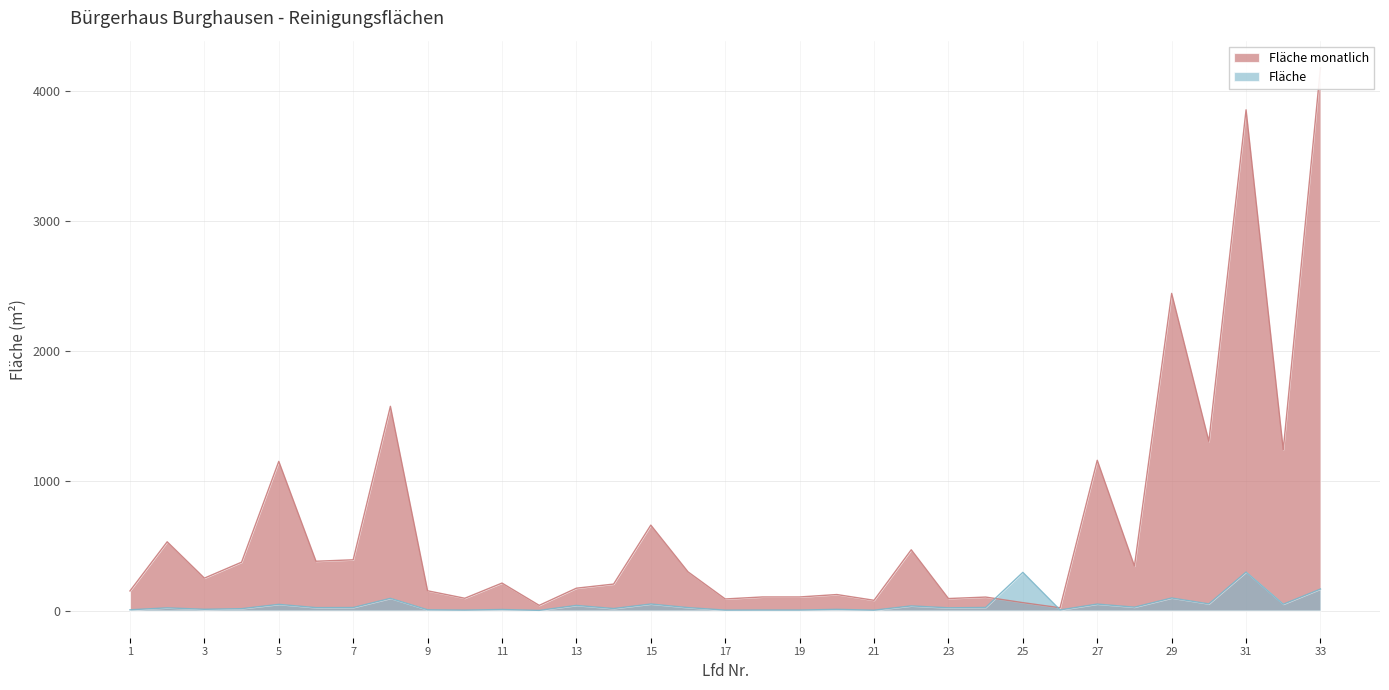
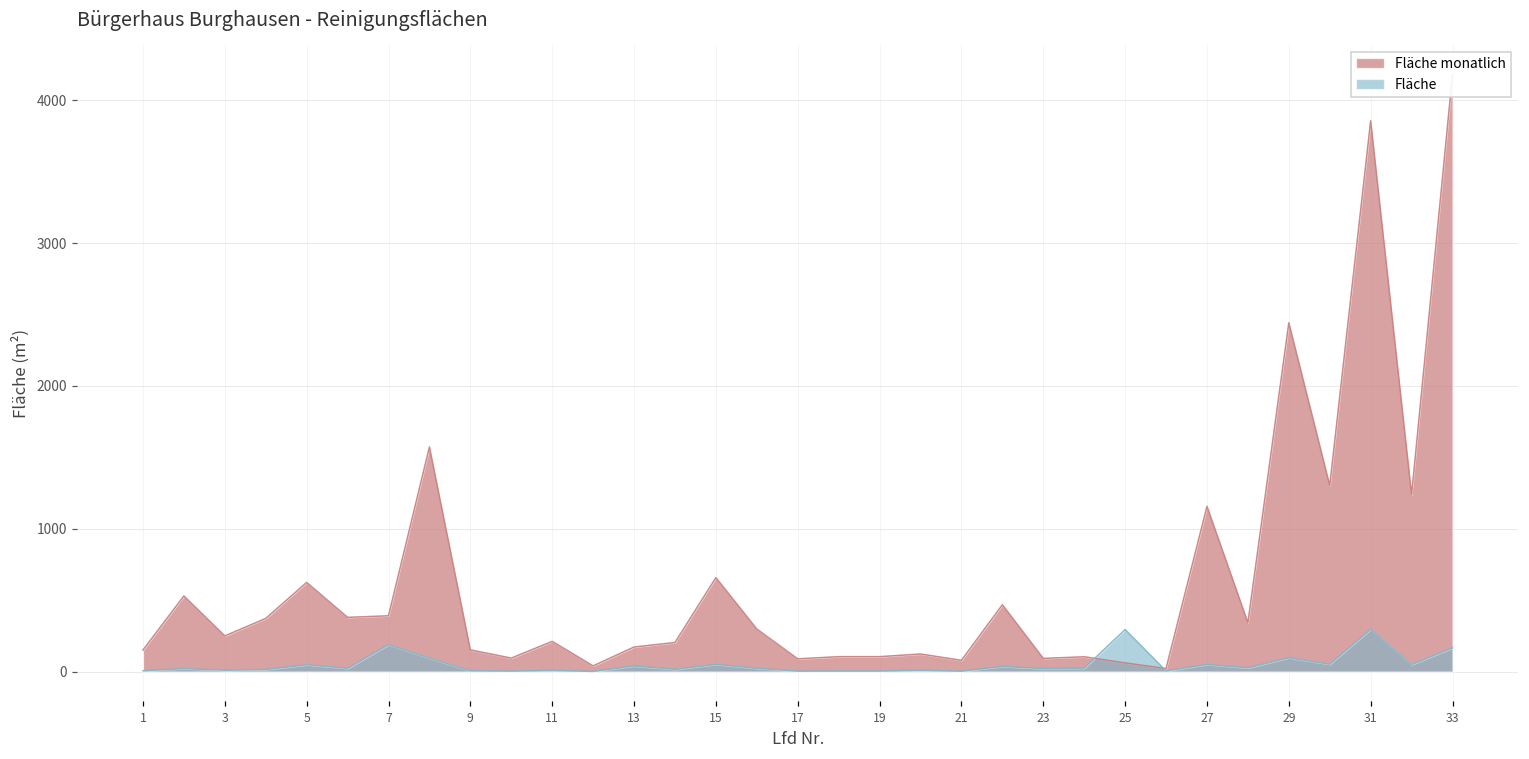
Fläche monatlich, 5: 1150 -> 620
Fläche, 7: 20 -> 190
